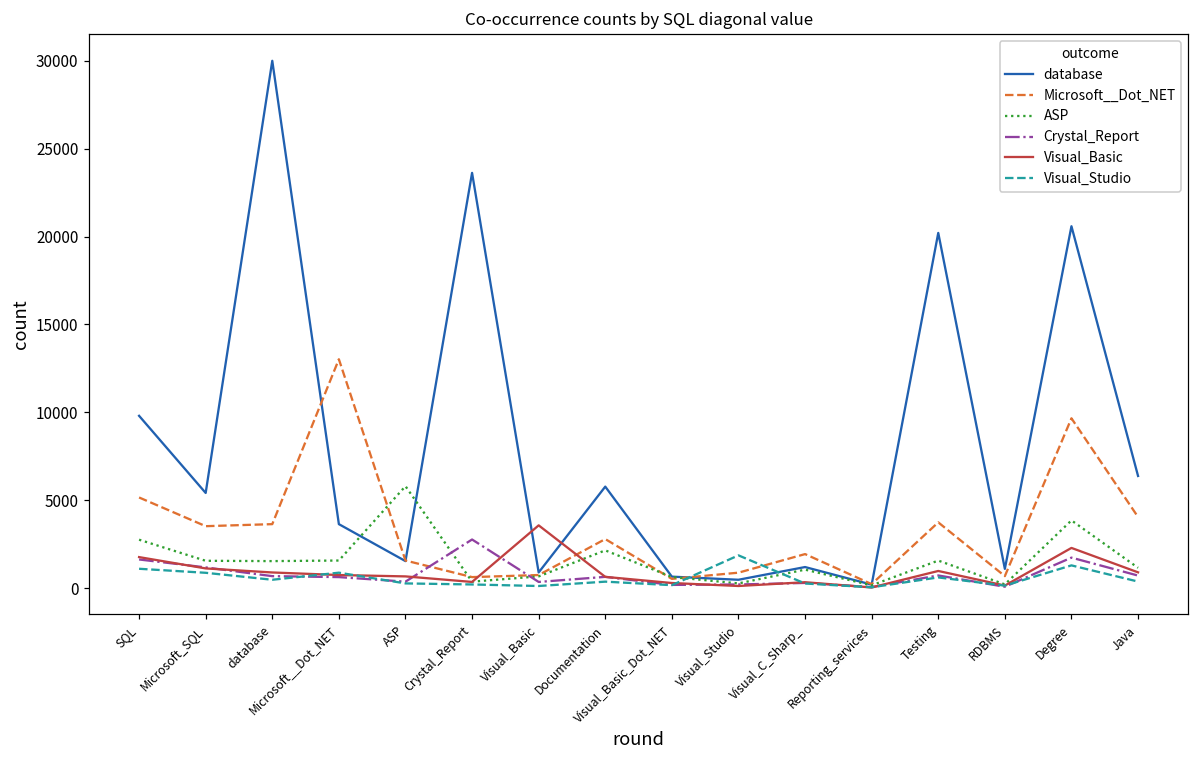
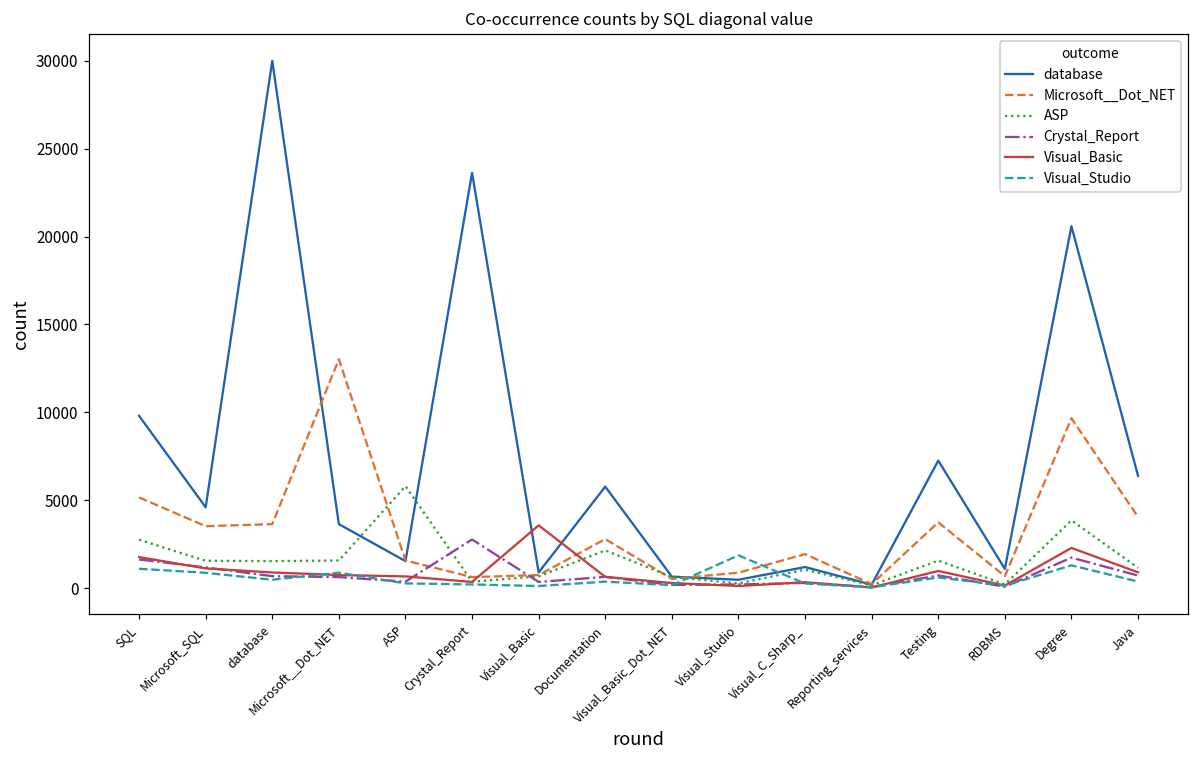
database, Microsoft_SQL: 5400 -> 4600
database, Testing: 20200 -> 7300
